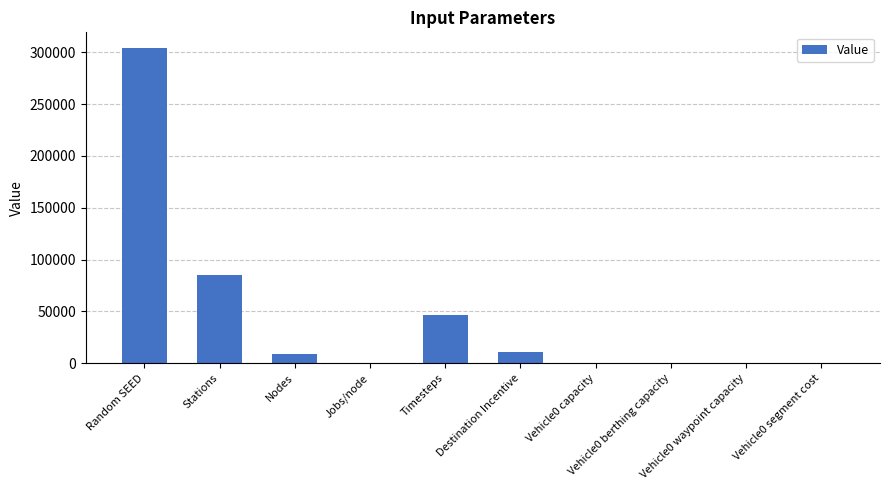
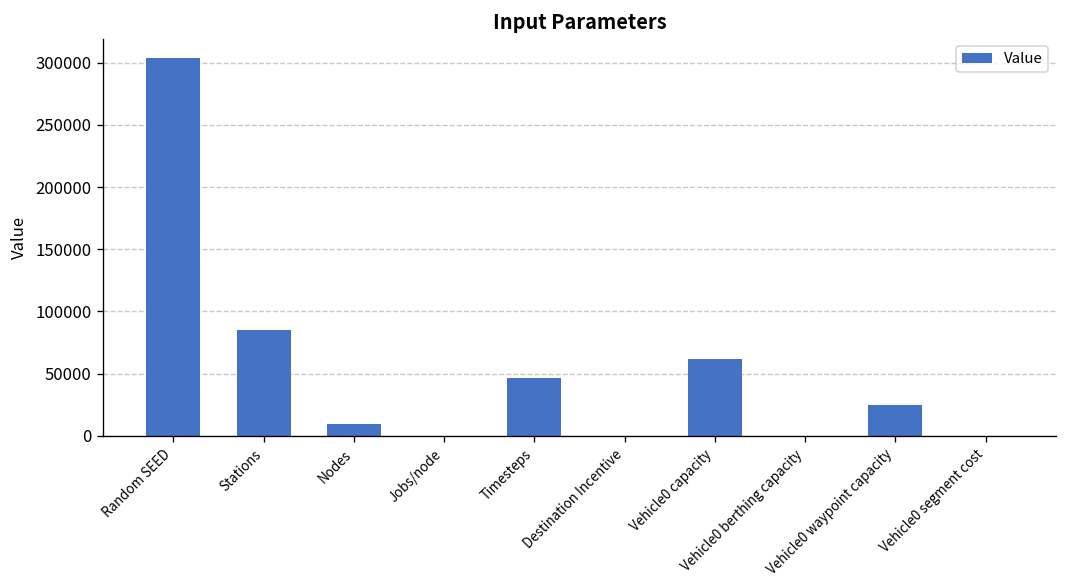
Destination Incentive: 10000 -> 0
Vehicle0 capacity: 0 -> 61000
Vehicle0 waypoint capacity: 0 -> 25000
